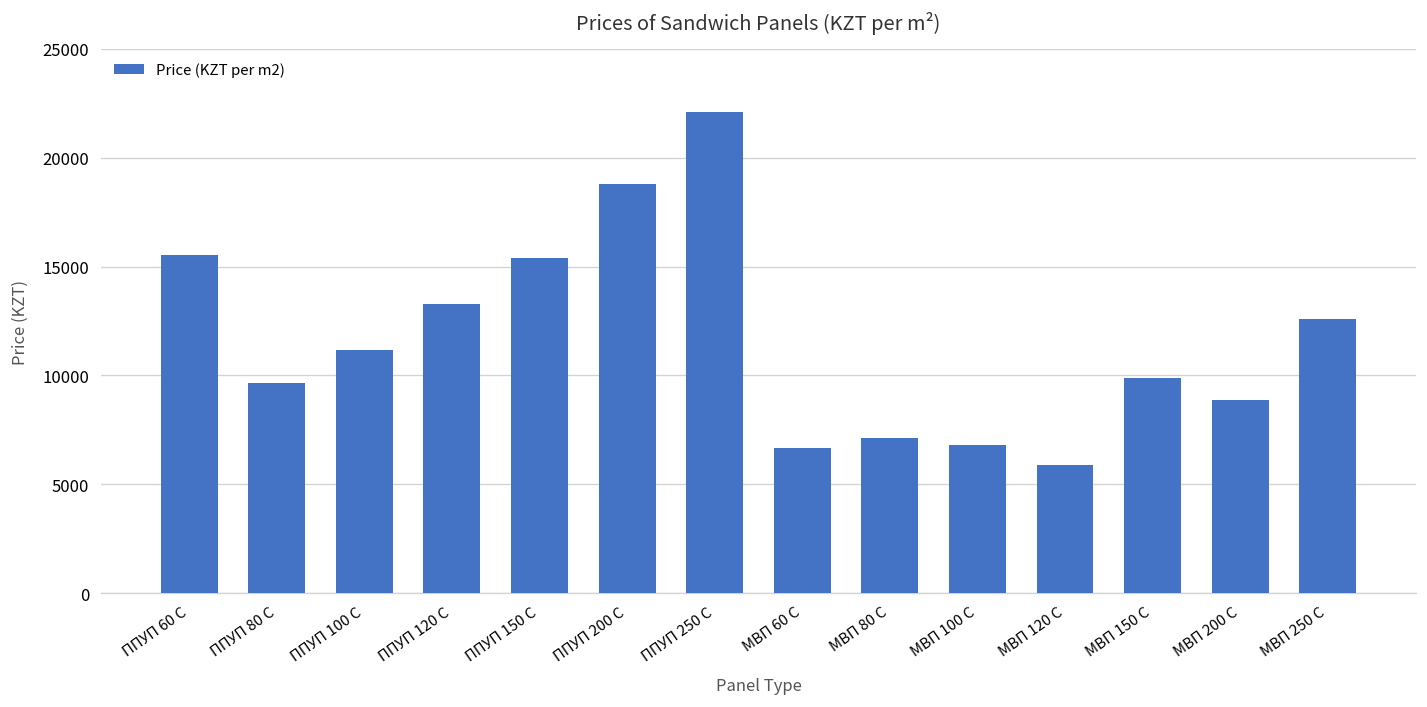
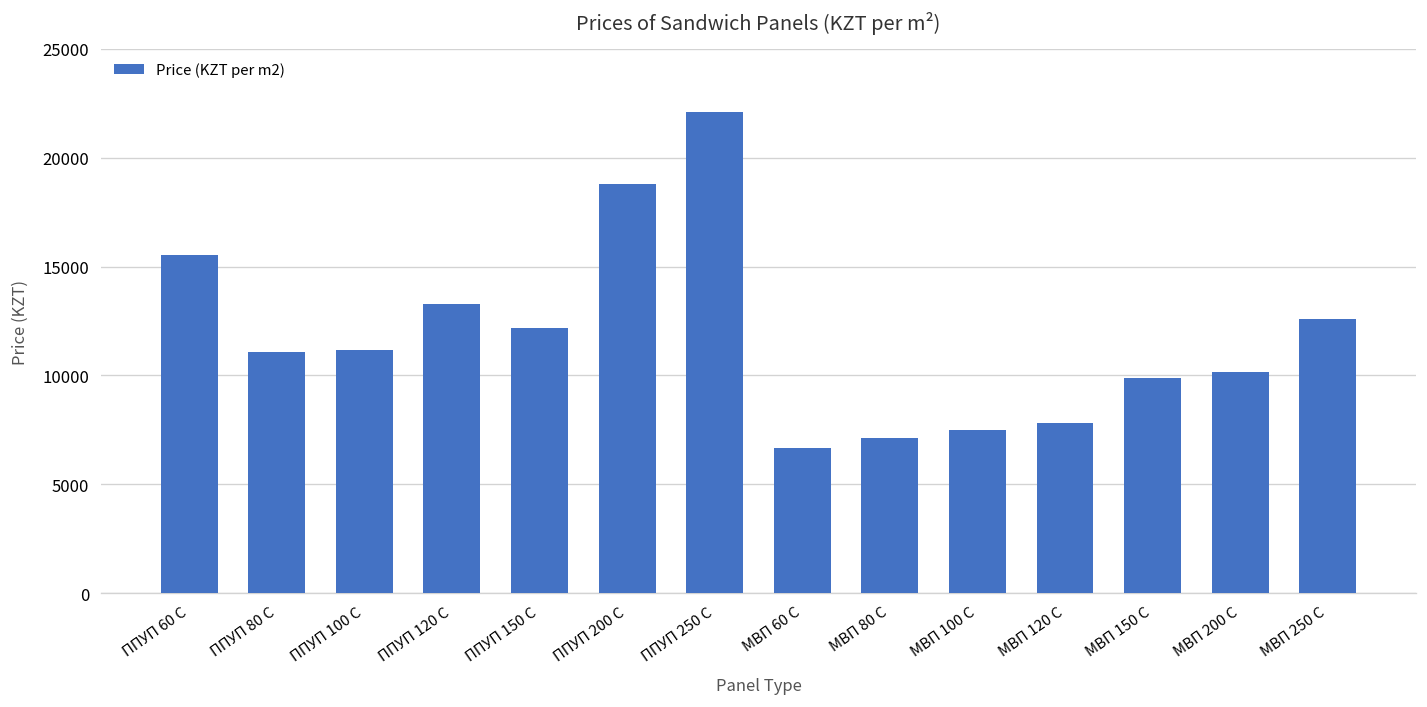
ППУП 80 С: 9600 -> 11100
ППУП 150 С: 15400 -> 12200
МВП 100 С: 6800 -> 7500
МВП 120 С: 5900 -> 7800
МВП 200 С: 8900 -> 10200
